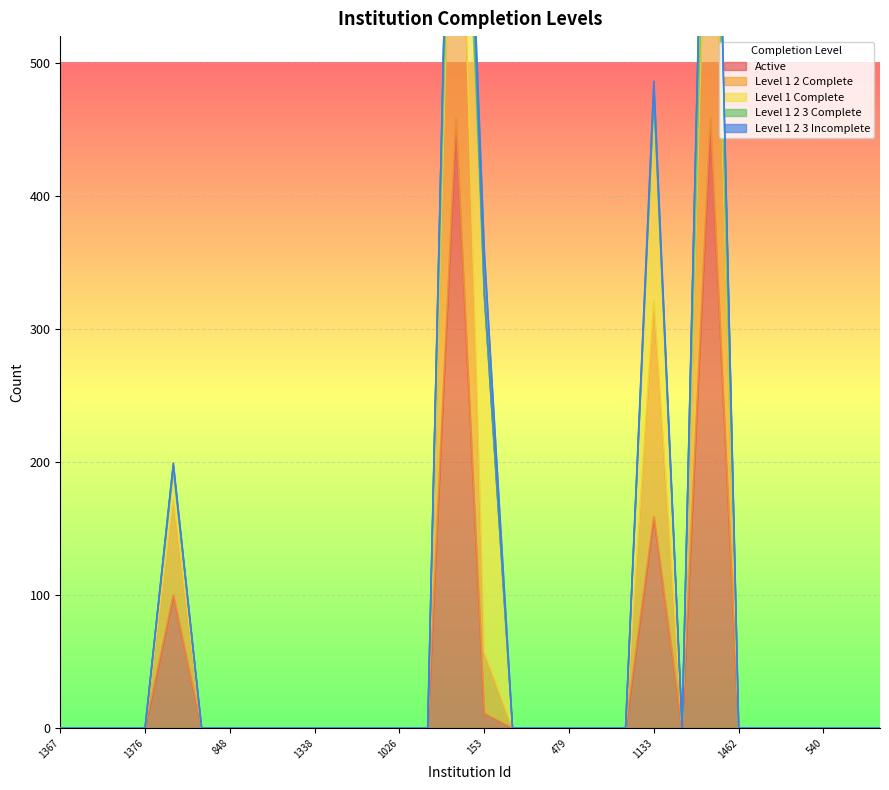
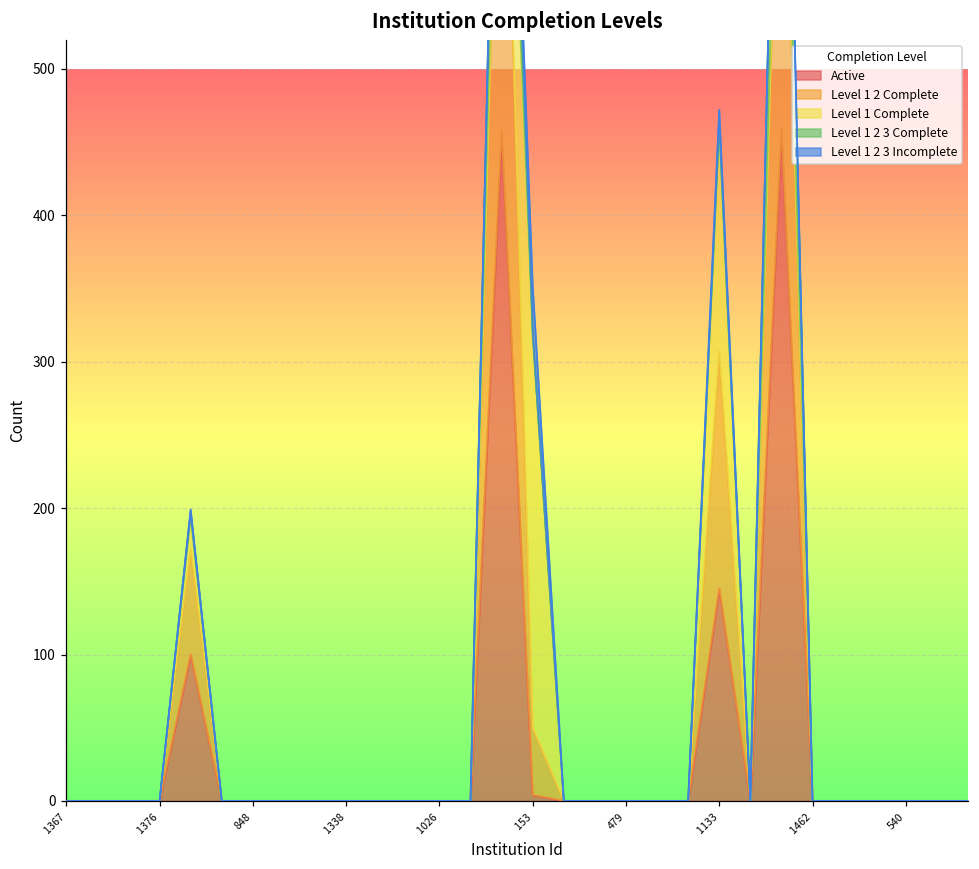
Active, 153: 11 -> 4
Active, 1133: 159 -> 145
